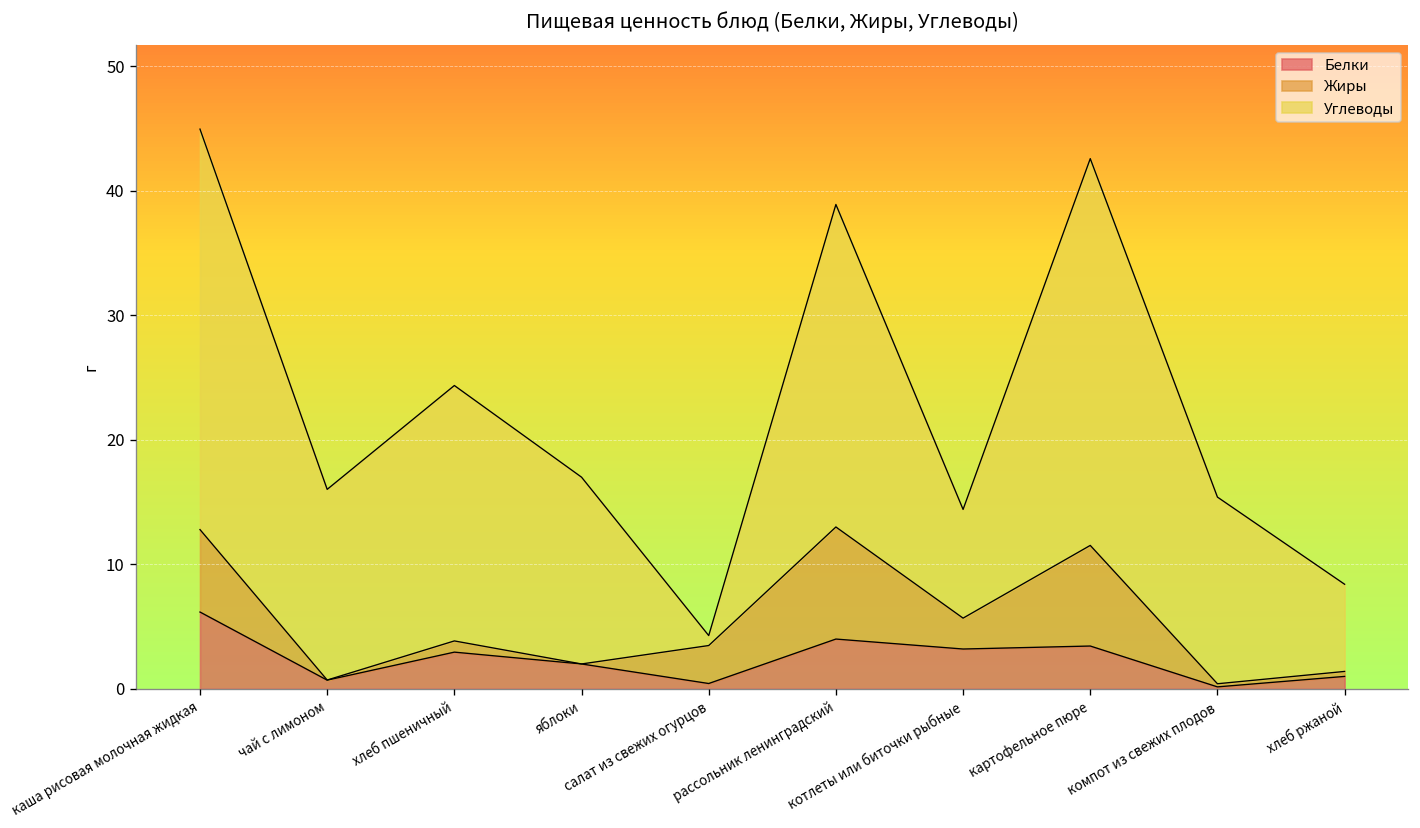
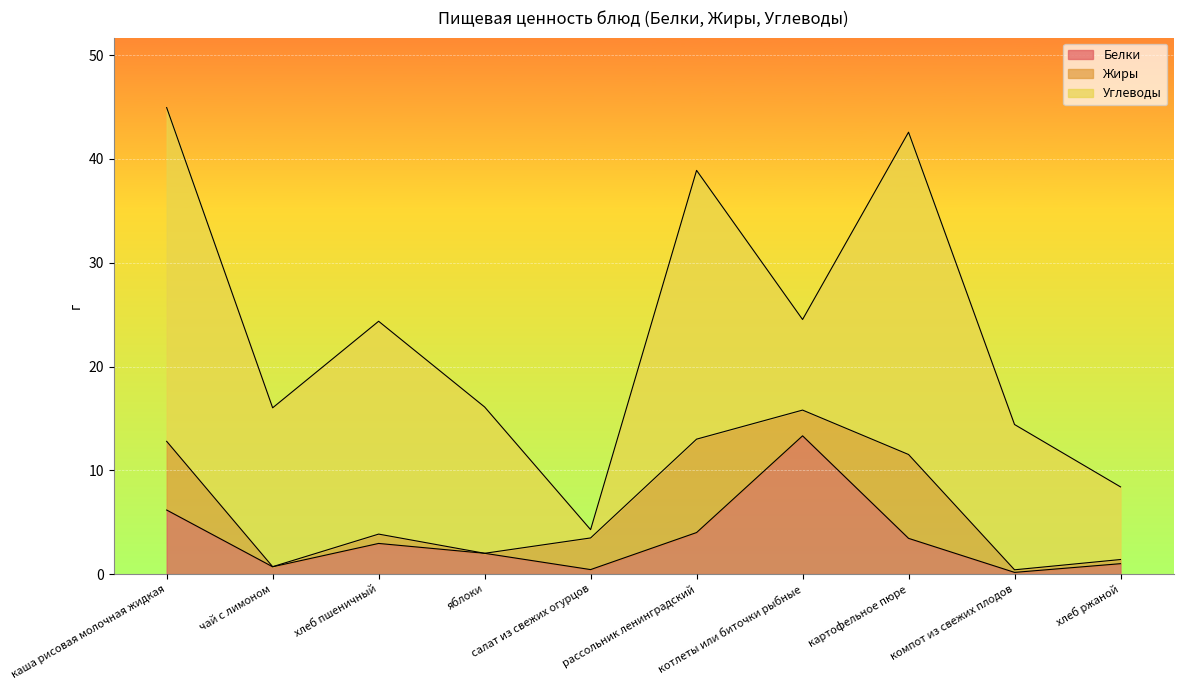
Углеводы, яблоки: 15.0 -> 14.1
Белки, котлеты или биточки рыбные: 3.2 -> 13.3
Углеводы, компот из свежих плодов: 15.0 -> 14.0
